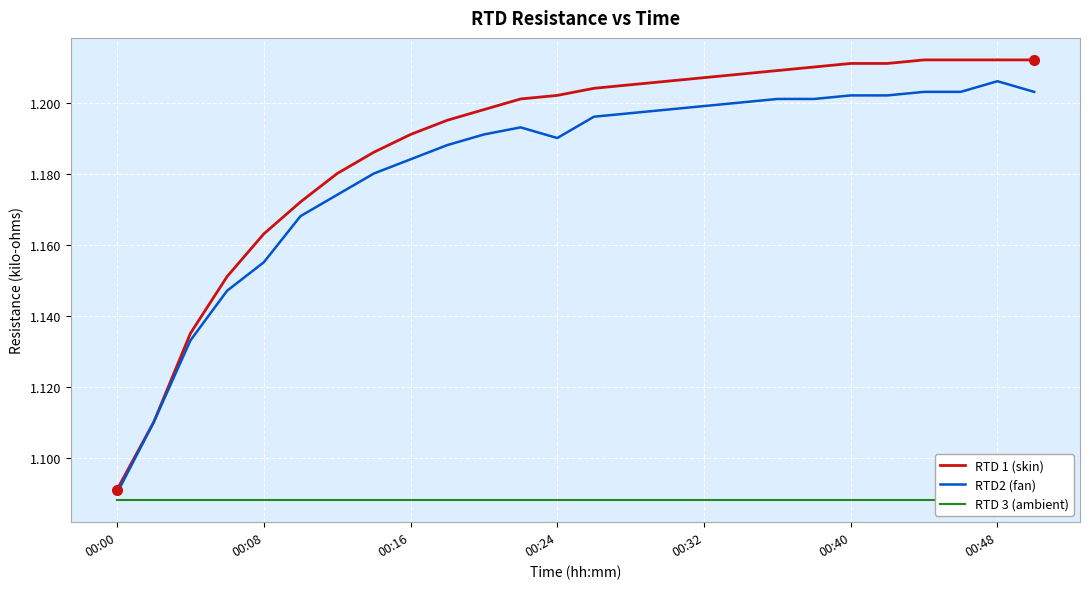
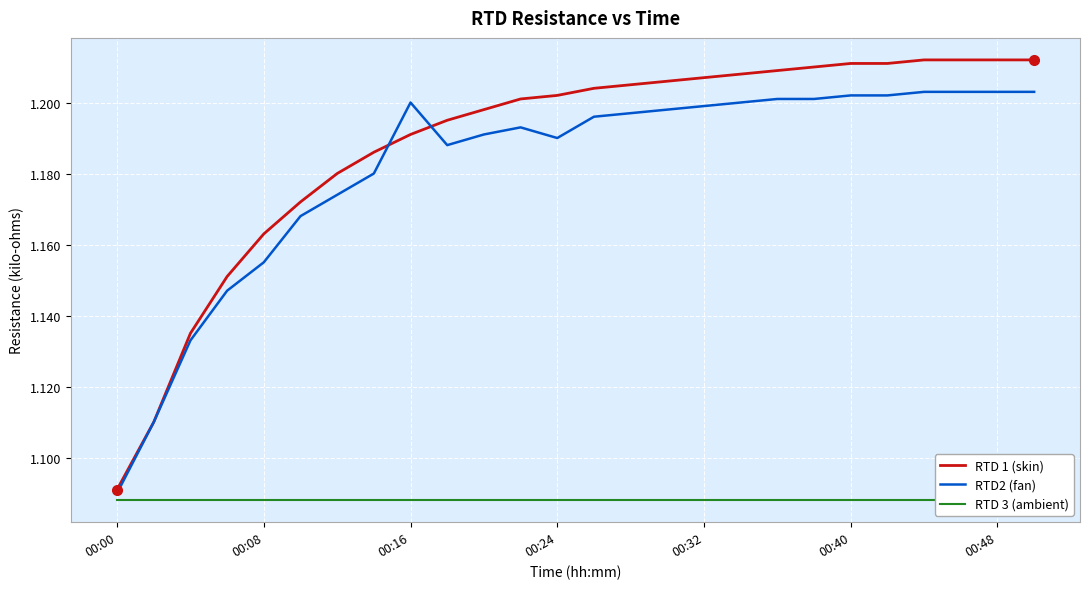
RTD2 (fan), 00:16: 1.184 -> 1.200
RTD2 (fan), 00:48: 1.206 -> 1.203
